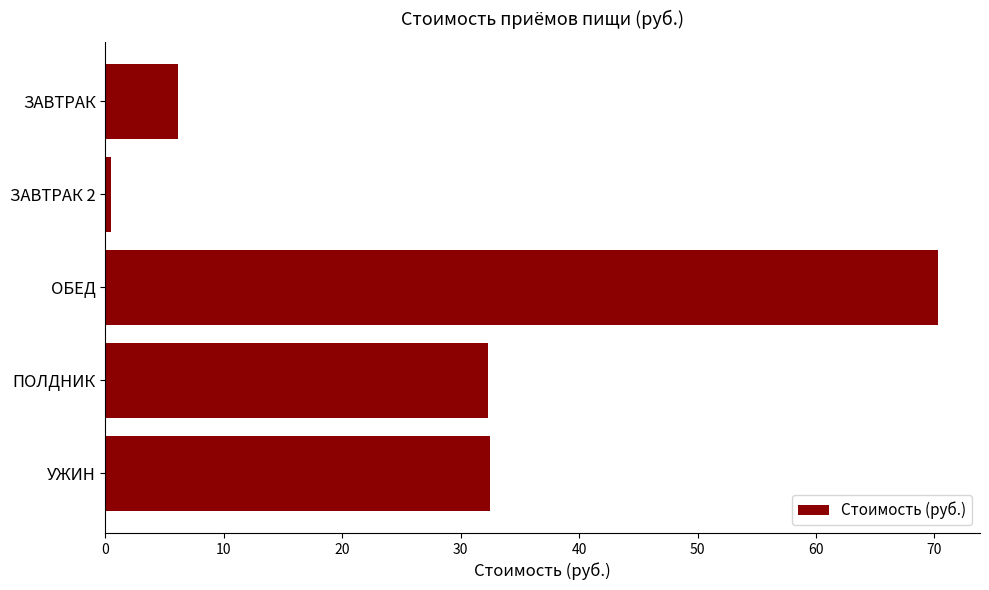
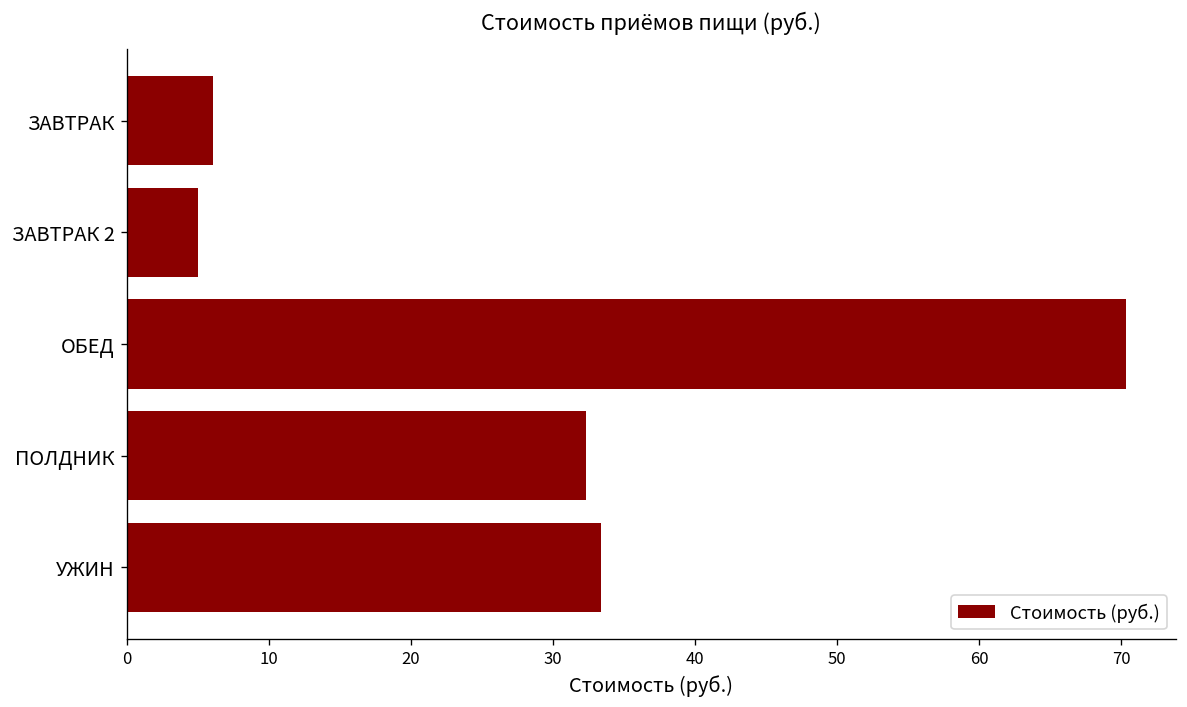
ЗАВТРАК 2: 0.5 -> 5.0
УЖИН: 32.5 -> 33.4
